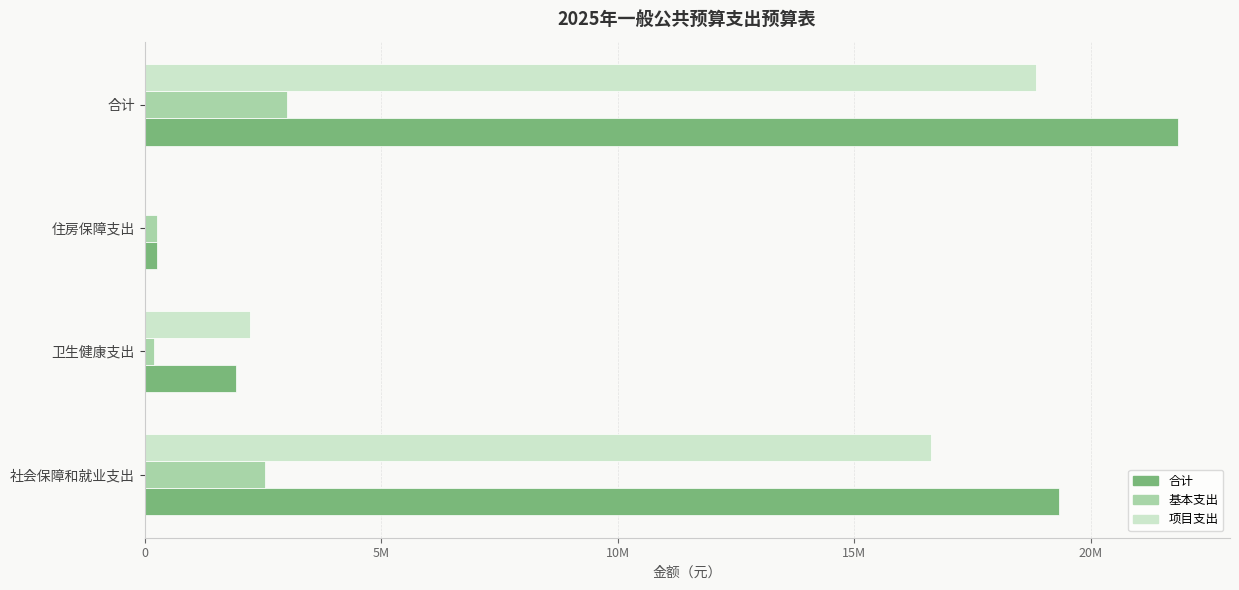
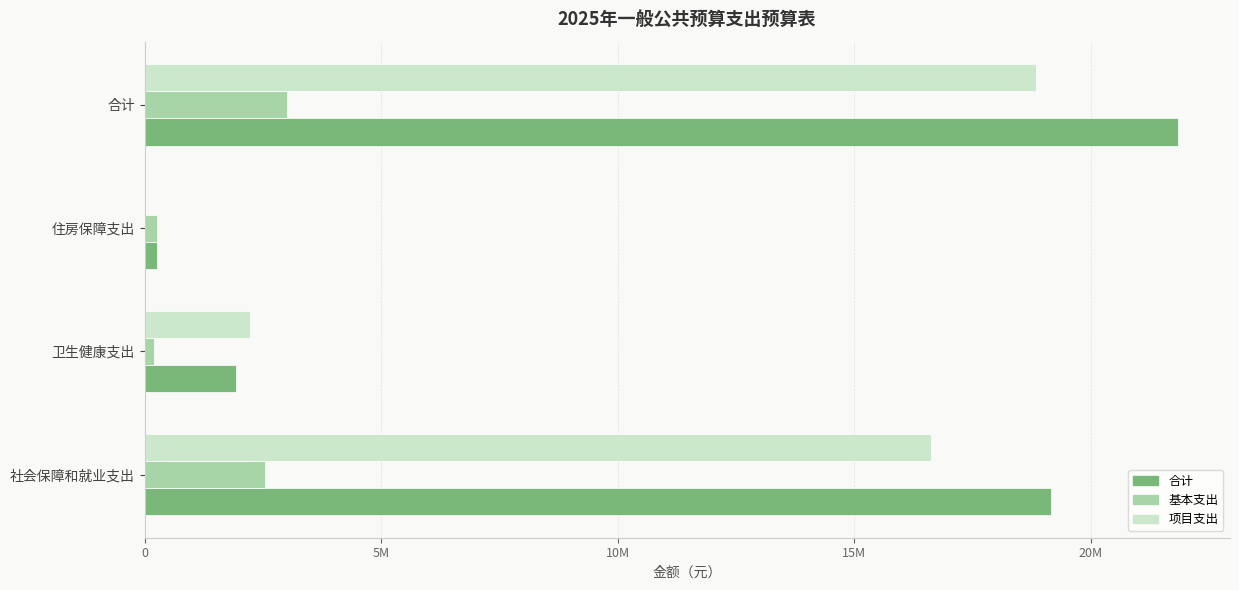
合计, 社会保障和就业支出: 19300000 -> 19200000
